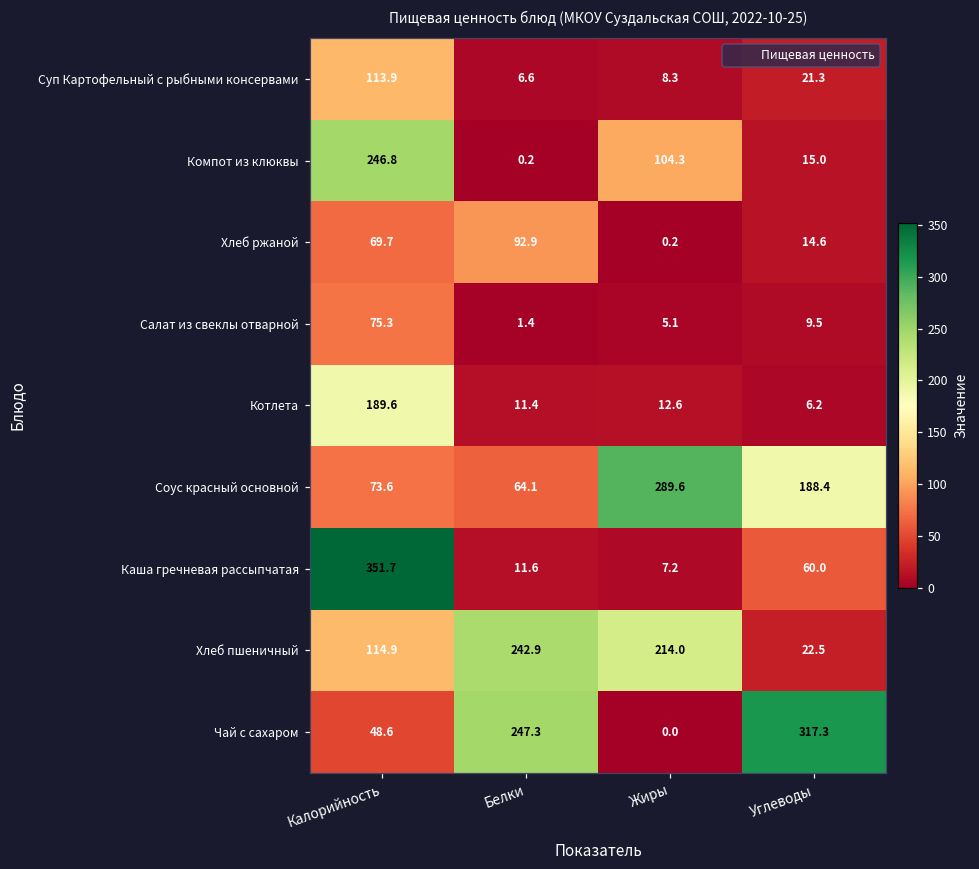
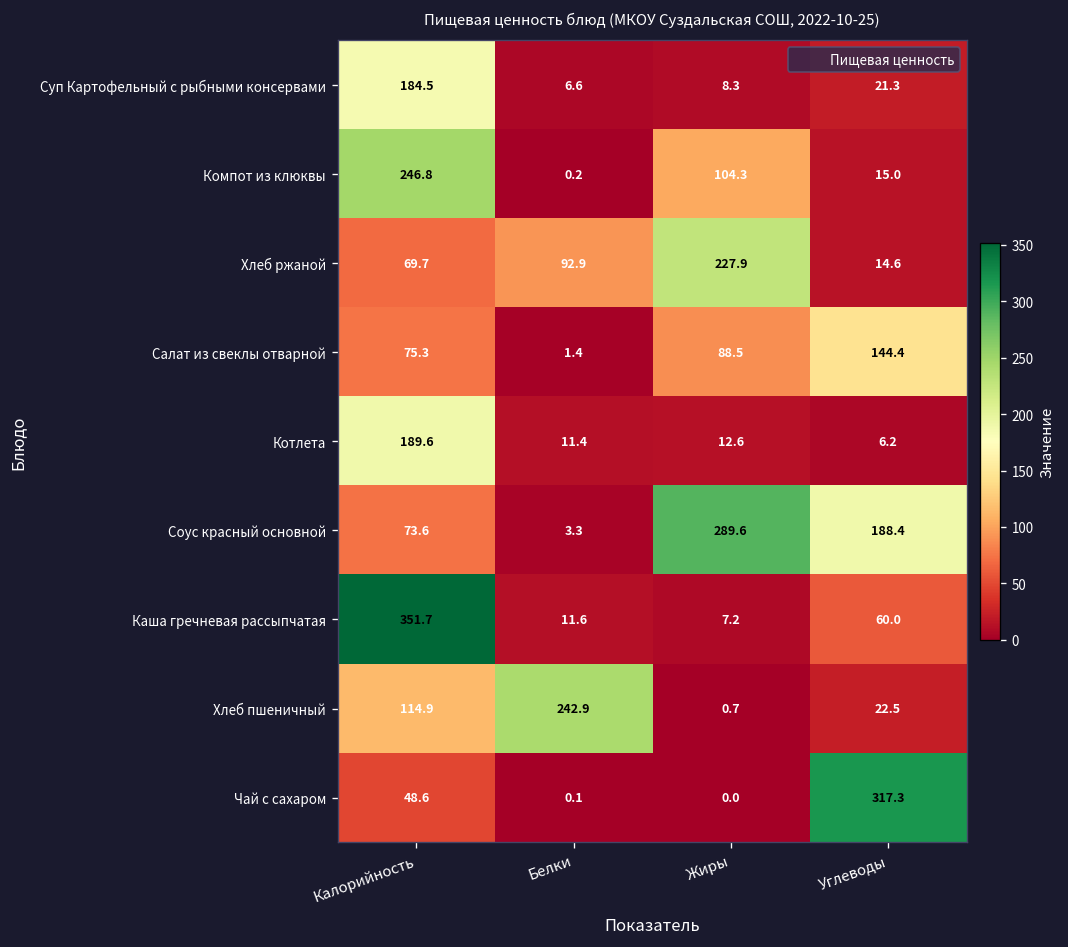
Суп Картофельный с рыбными консервами, Калорийность: 113.9 -> 184.5
Хлеб ржаной, Жиры: 0.2 -> 227.9
Салат из свеклы отварной, Жиры: 5.1 -> 88.5
Салат из свеклы отварной, Углеводы: 9.5 -> 144.4
Соус красный основной, Белки: 64.1 -> 3.3
Хлеб пшеничный, Жиры: 214.0 -> 0.7
Чай с сахаром, Белки: 247.3 -> 0.1
